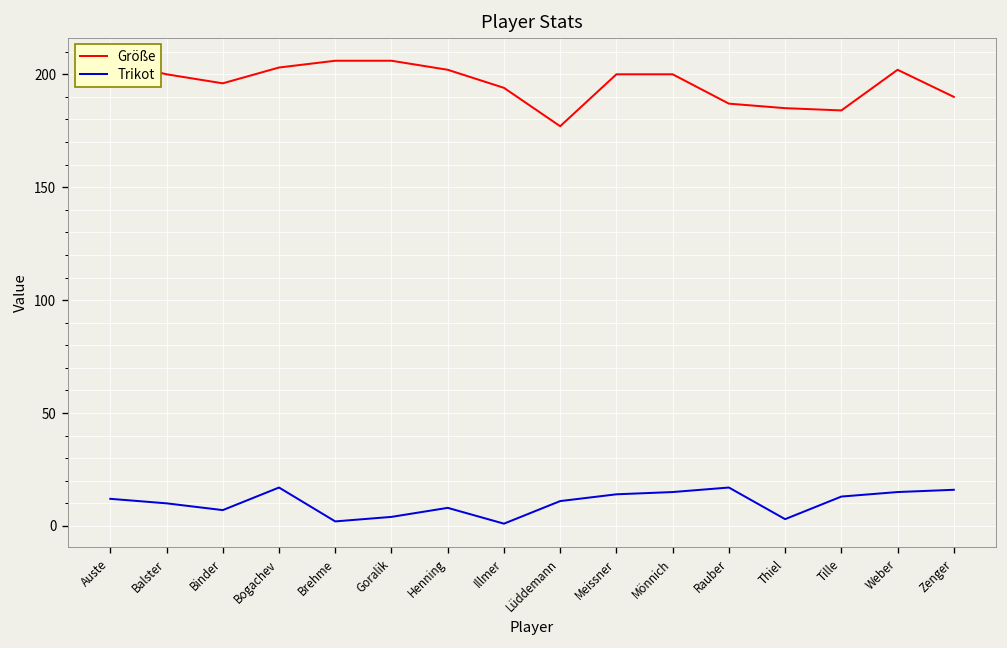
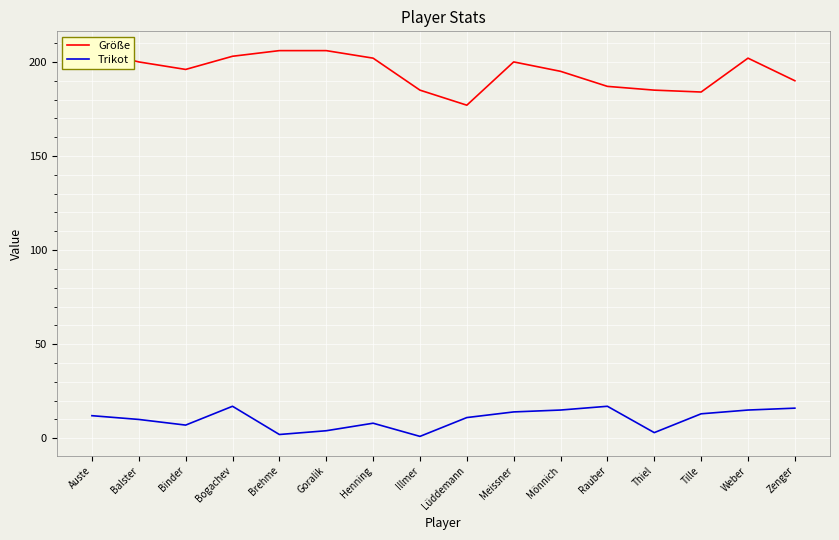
Größe, Illmer: 194 -> 185
Größe, Mönnich: 200 -> 195
